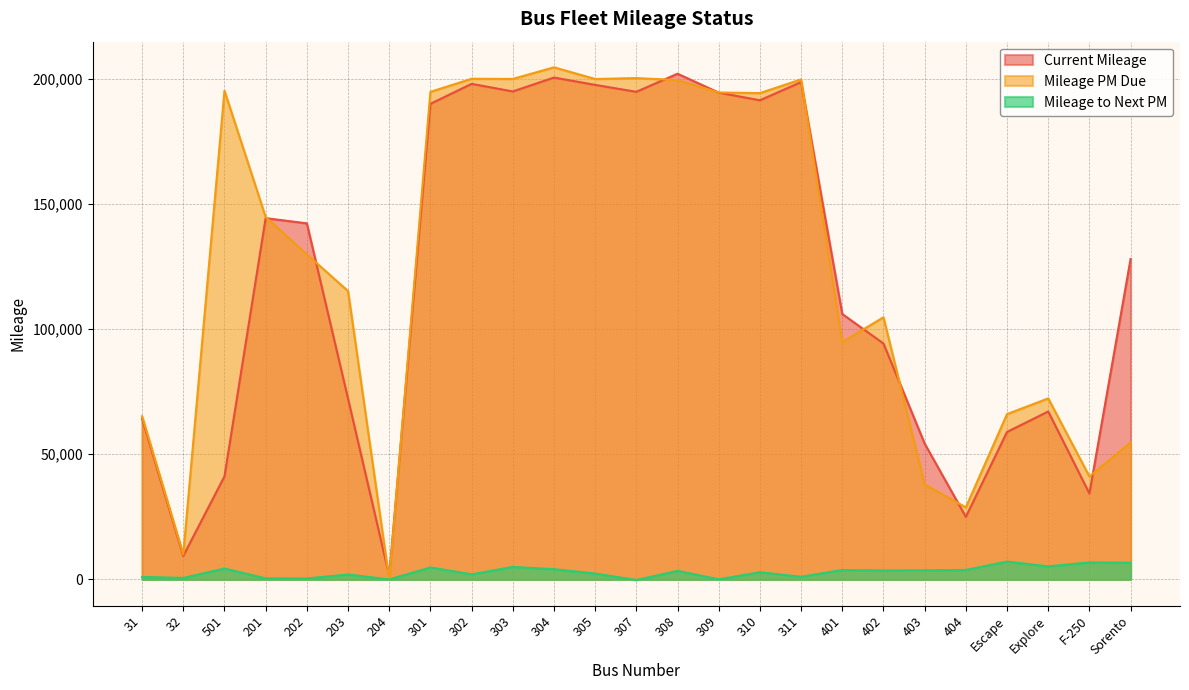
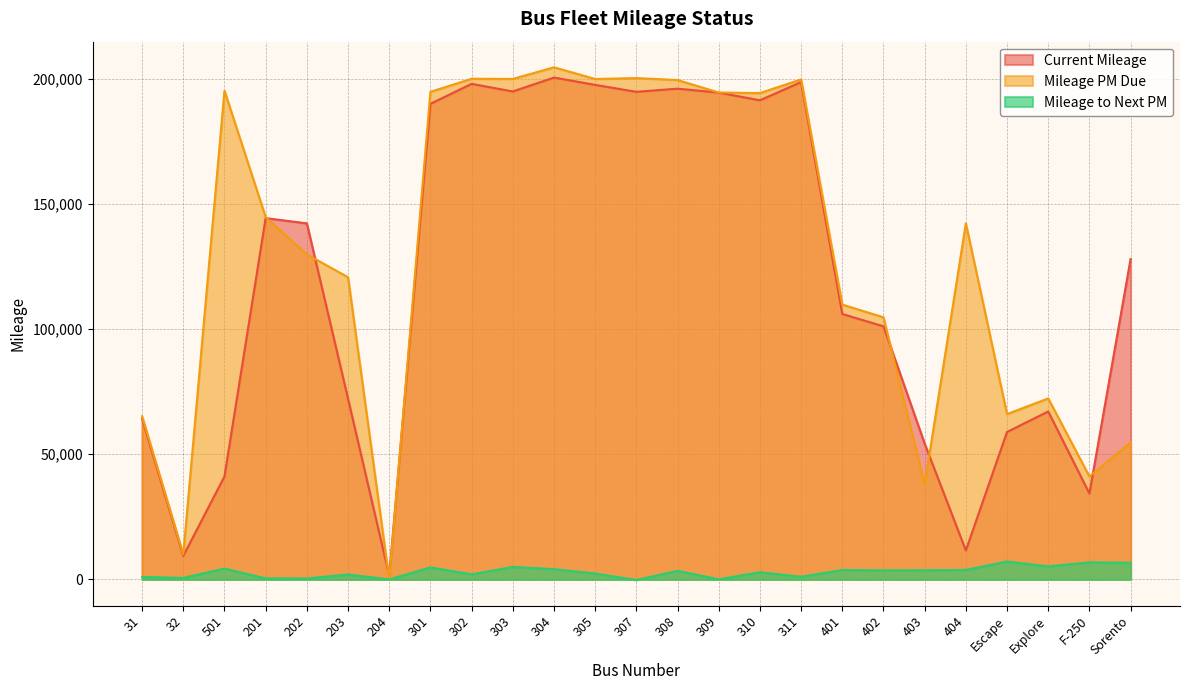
Mileage PM Due, 203: 115,000 -> 121,000
Current Mileage, 308: 202,000 -> 196,000
Mileage PM Due, 401: 95,000 -> 110,000
Current Mileage, 402: 94,000 -> 101,000
Current Mileage, 404: 25,000 -> 12,000
Mileage PM Due, 404: 29,000 -> 142,000
